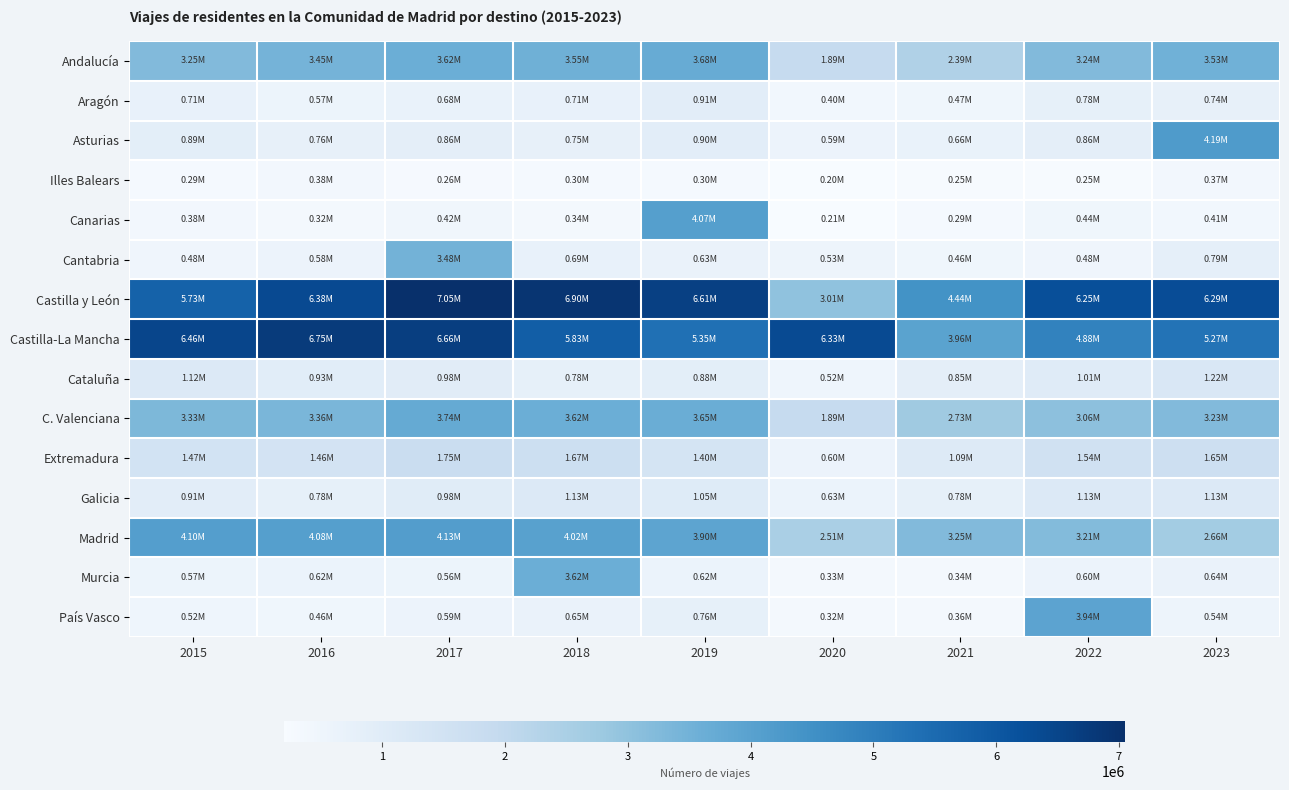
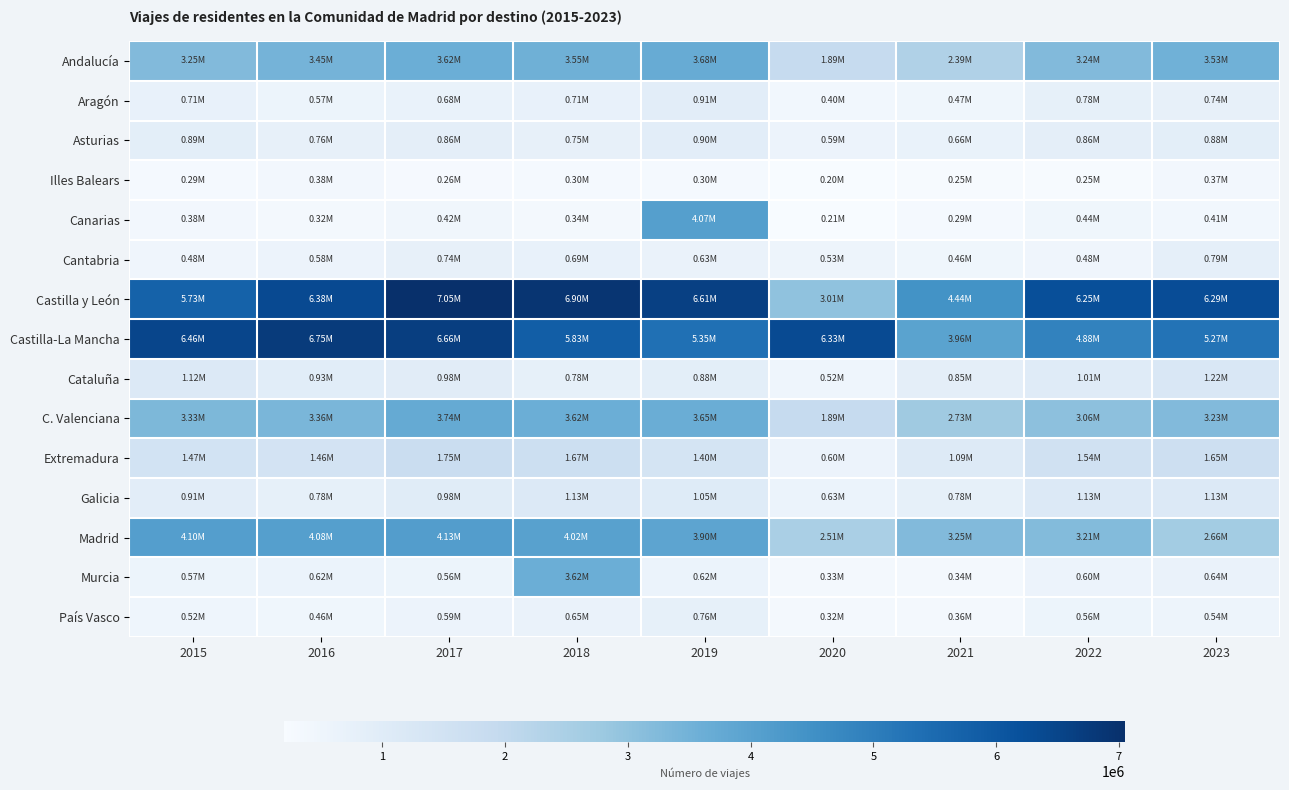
Asturias, 2023: 4.19M -> 0.88M
Cantabria, 2017: 3.48M -> 0.74M
País Vasco, 2022: 3.94M -> 0.56M
